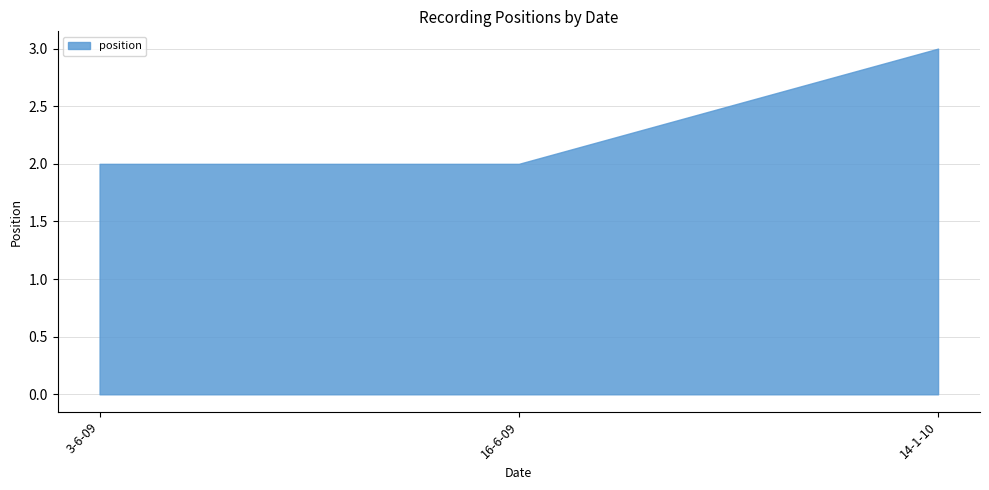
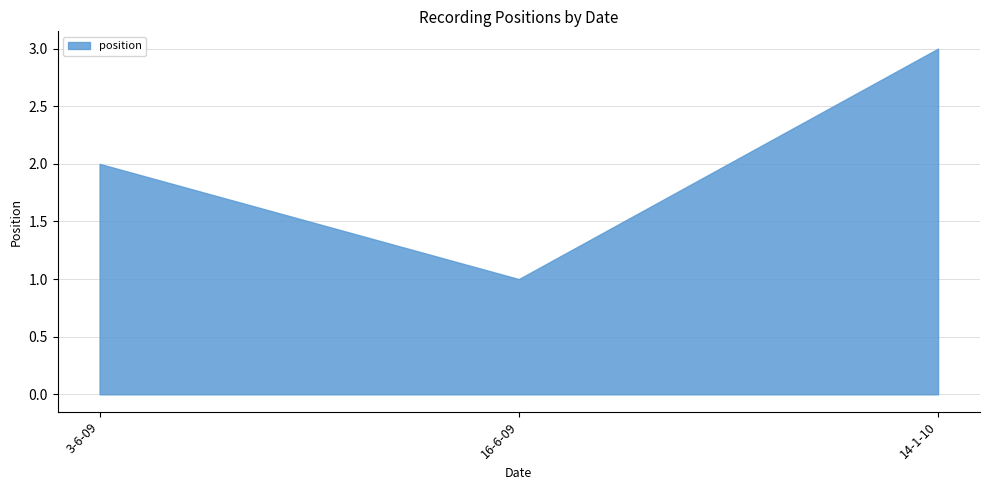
16-6-09: 2 -> 1
